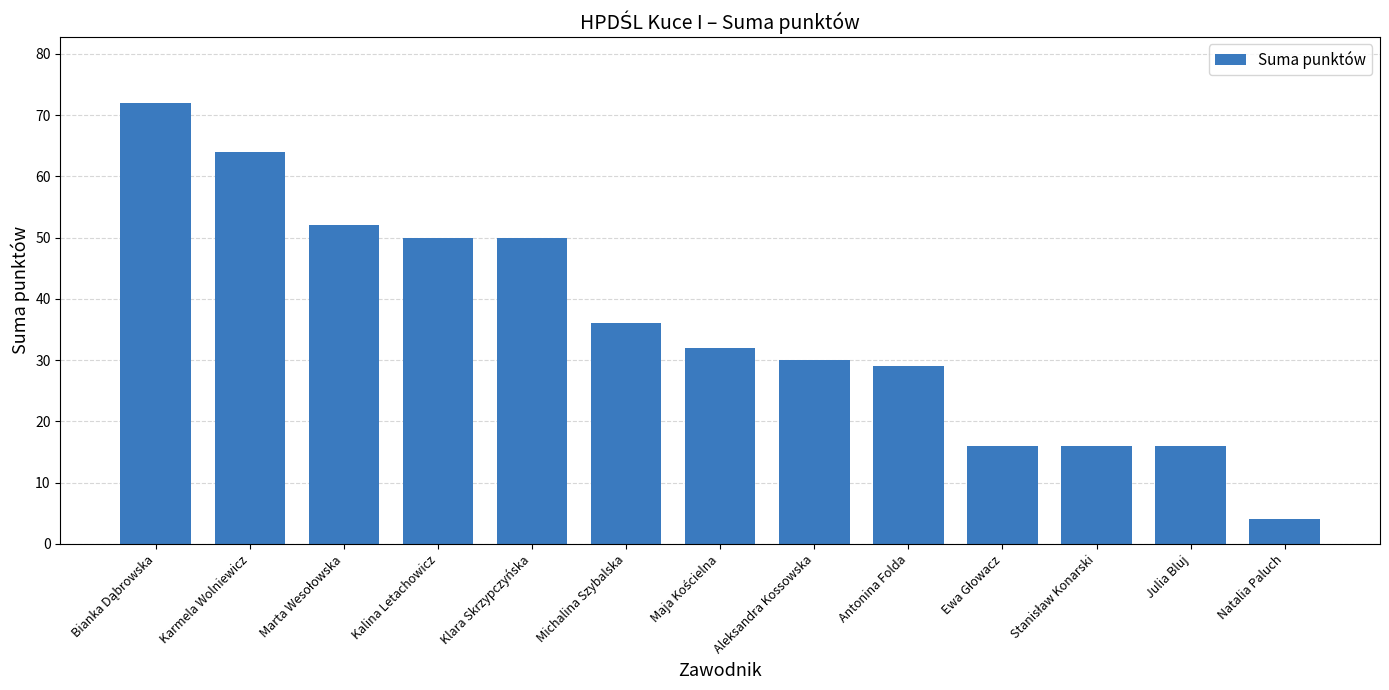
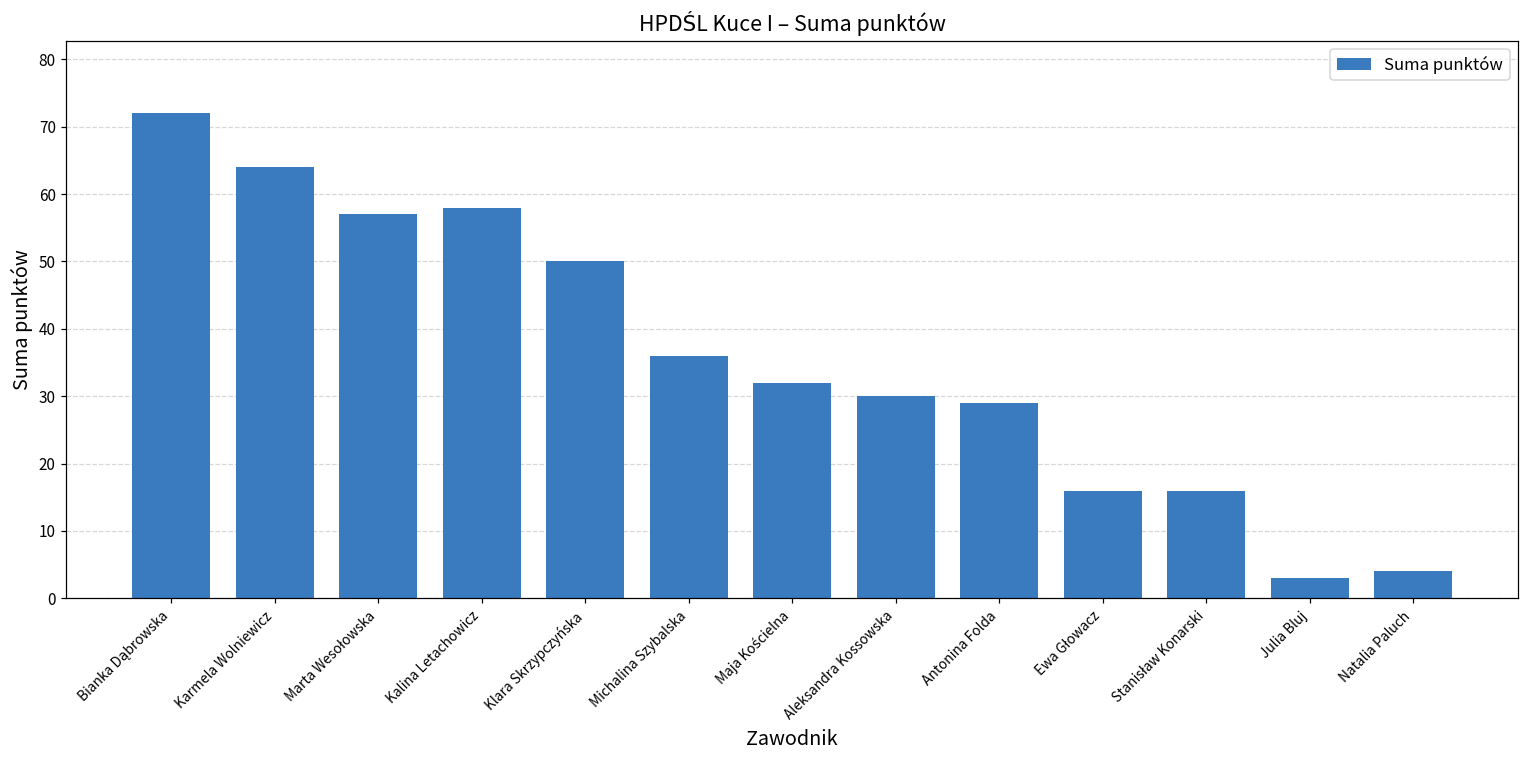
Marta Wesołowska: 52 -> 57
Kalina Letachowicz: 50 -> 58
Julia Bluj: 16 -> 3
